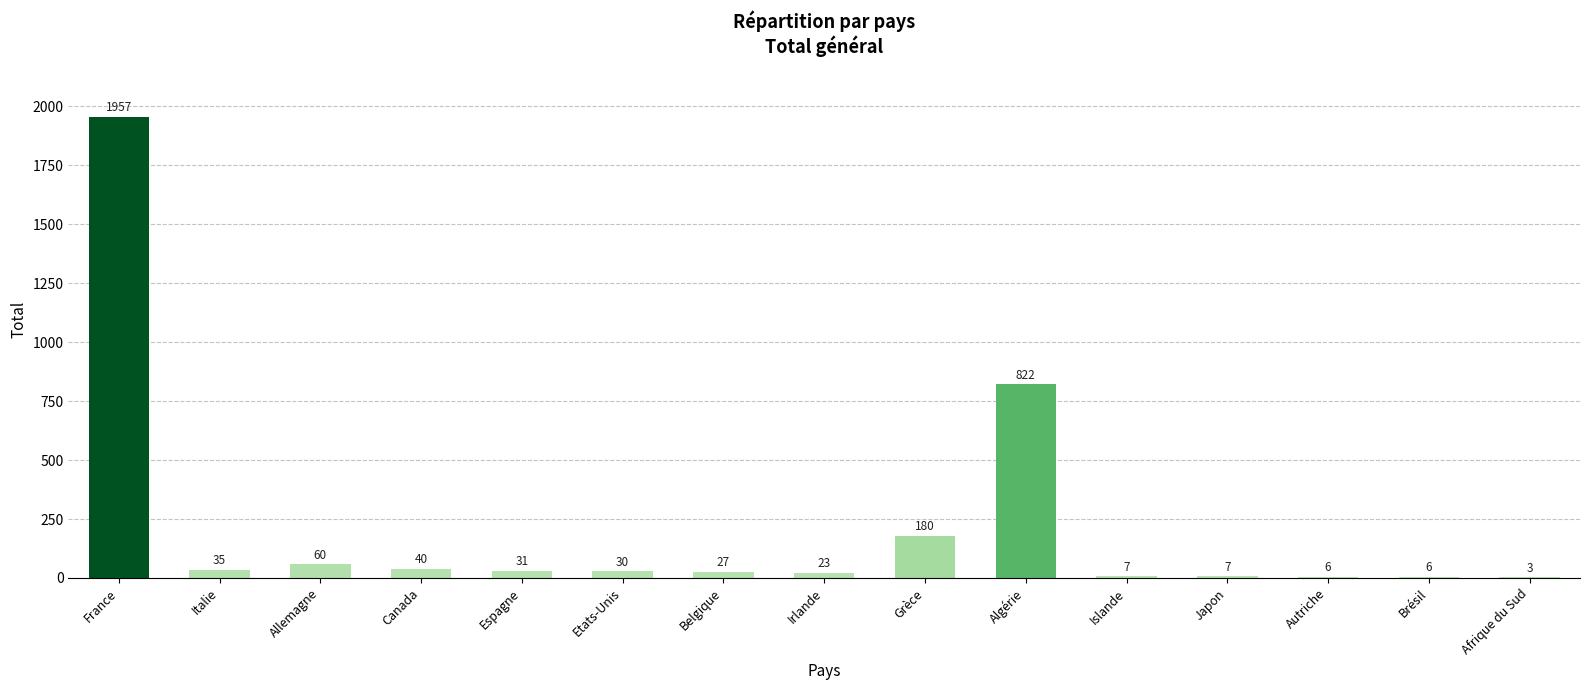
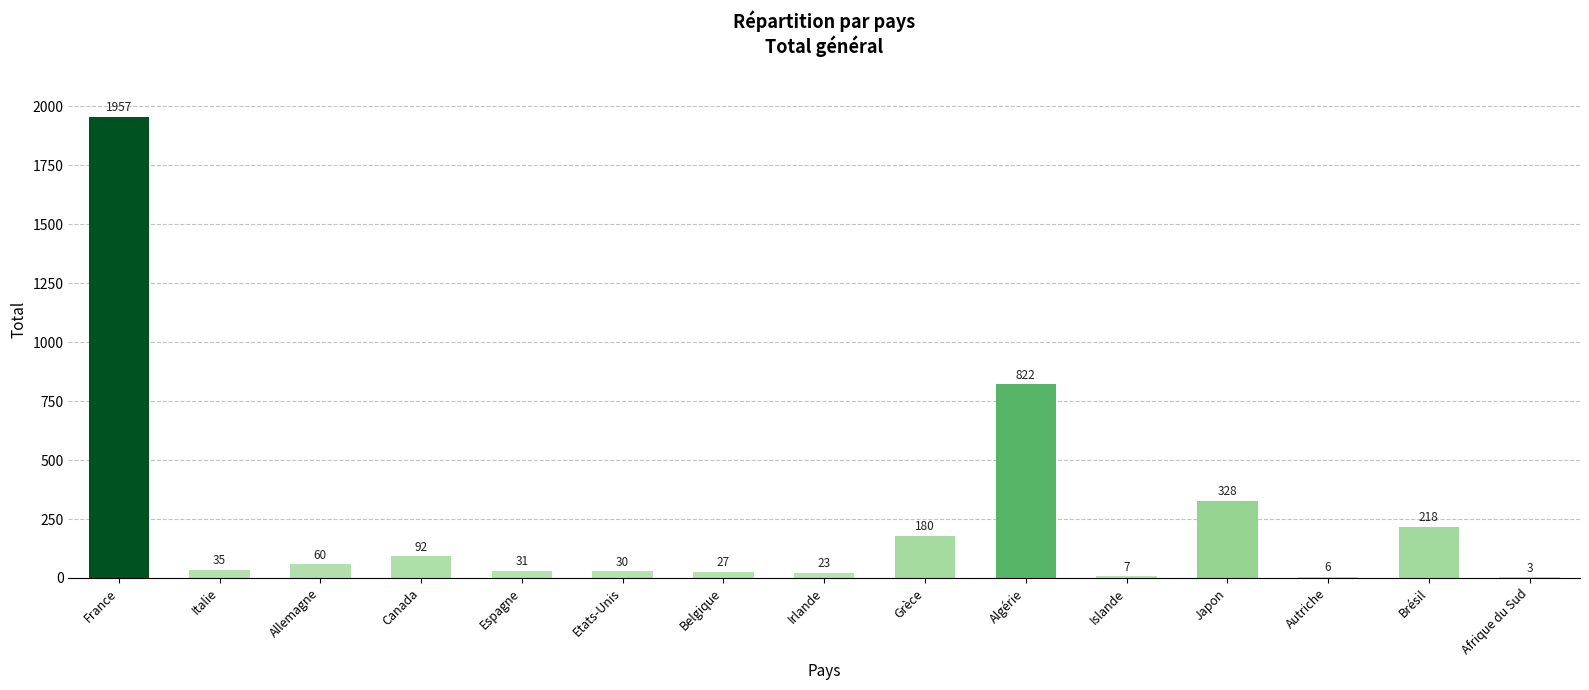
Canada: 40 -> 92
Japon: 7 -> 328
Brésil: 6 -> 218
